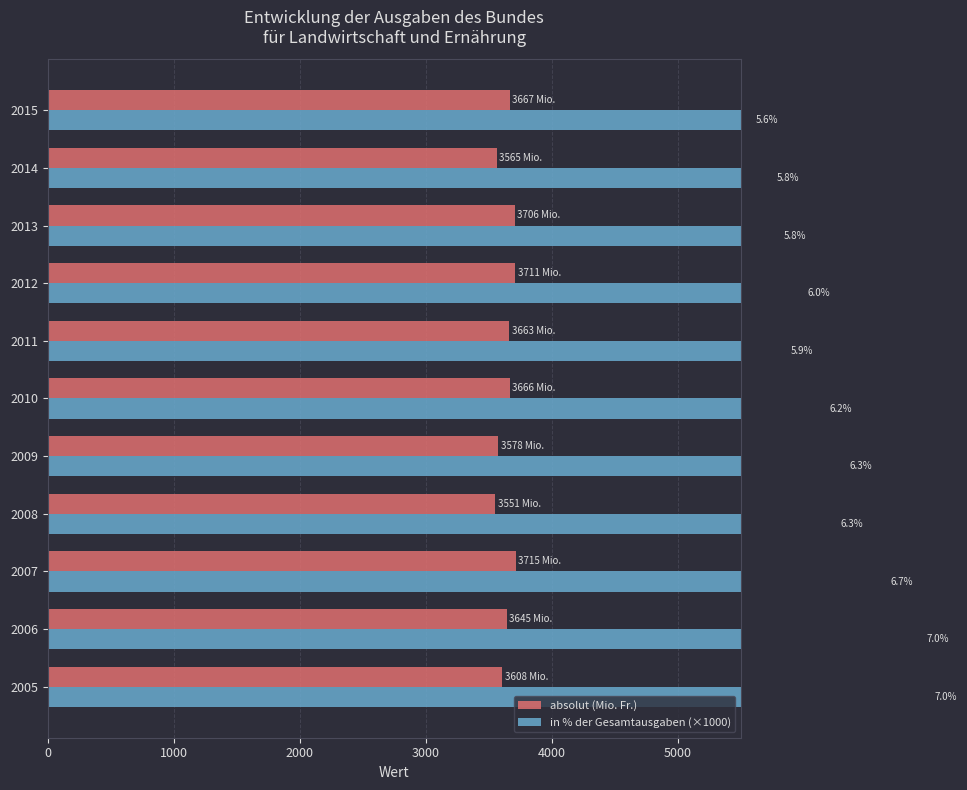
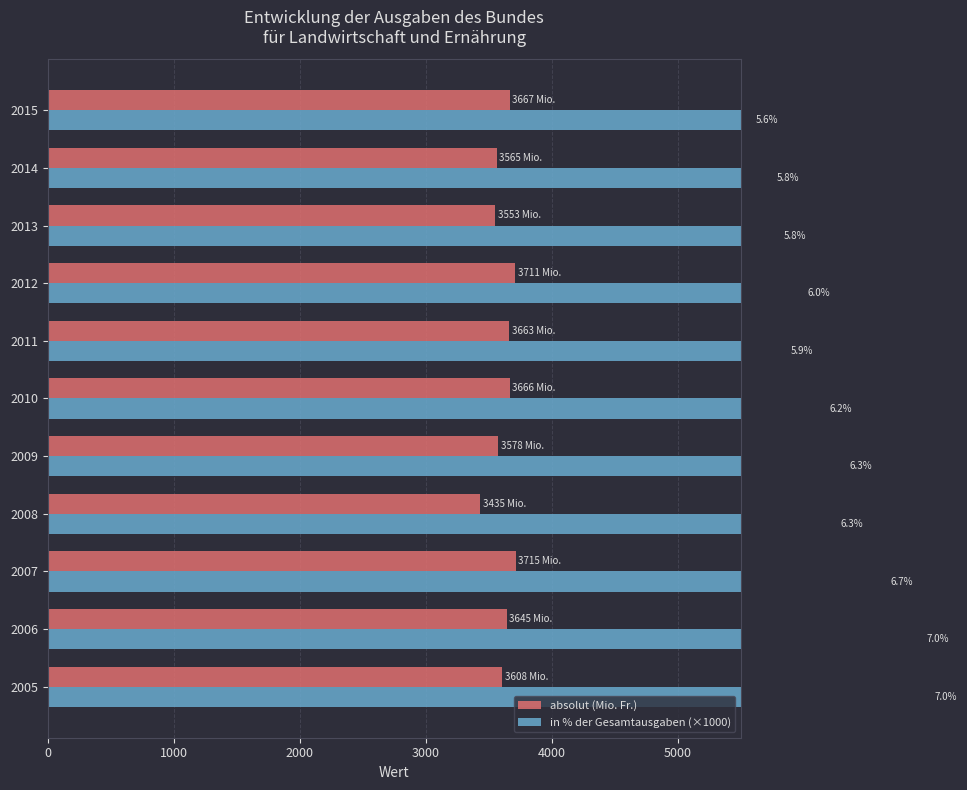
absolut (Mio. Fr.), 2013: 3706 -> 3553
absolut (Mio. Fr.), 2008: 3551 -> 3435
